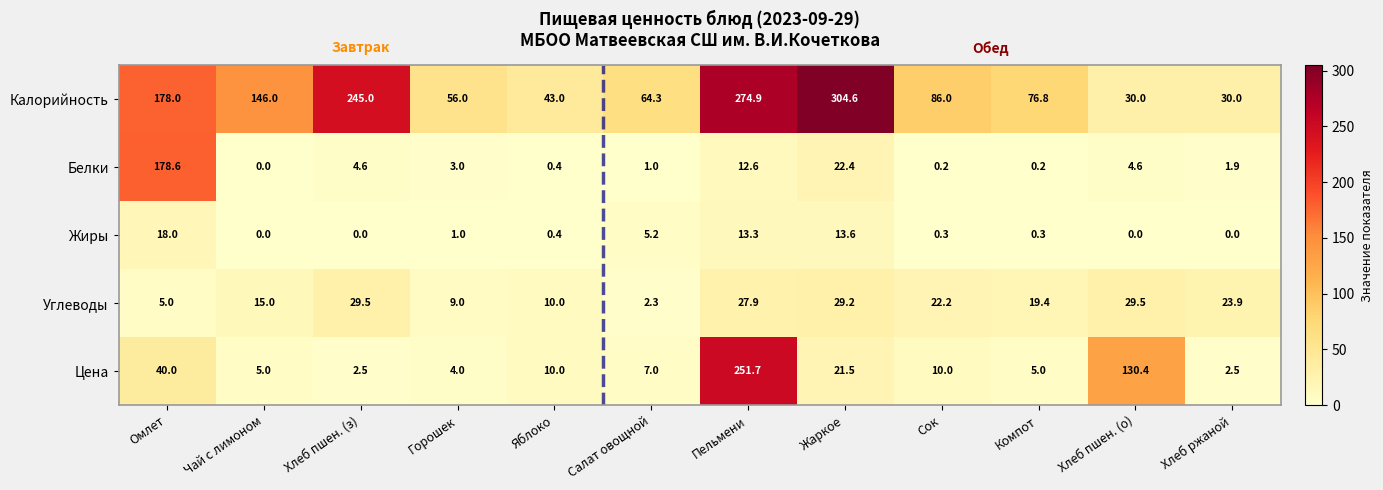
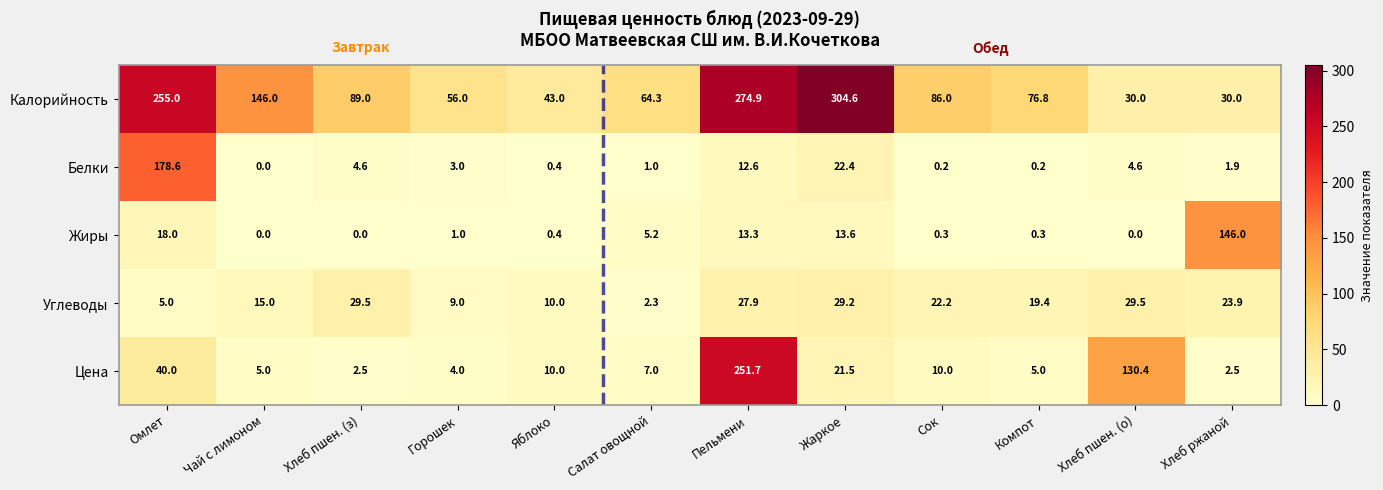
Калорийность, Омлет: 178.0 -> 255.0
Калорийность, Хлеб пшен. (з): 245.0 -> 89.0
Жиры, Хлеб ржаной: 0.0 -> 146.0
